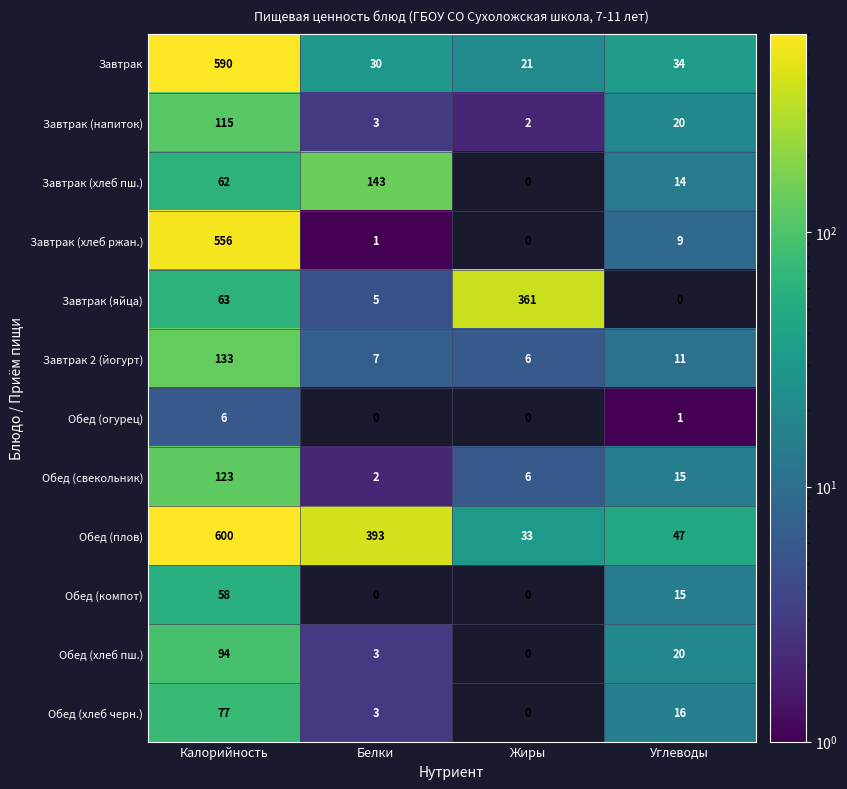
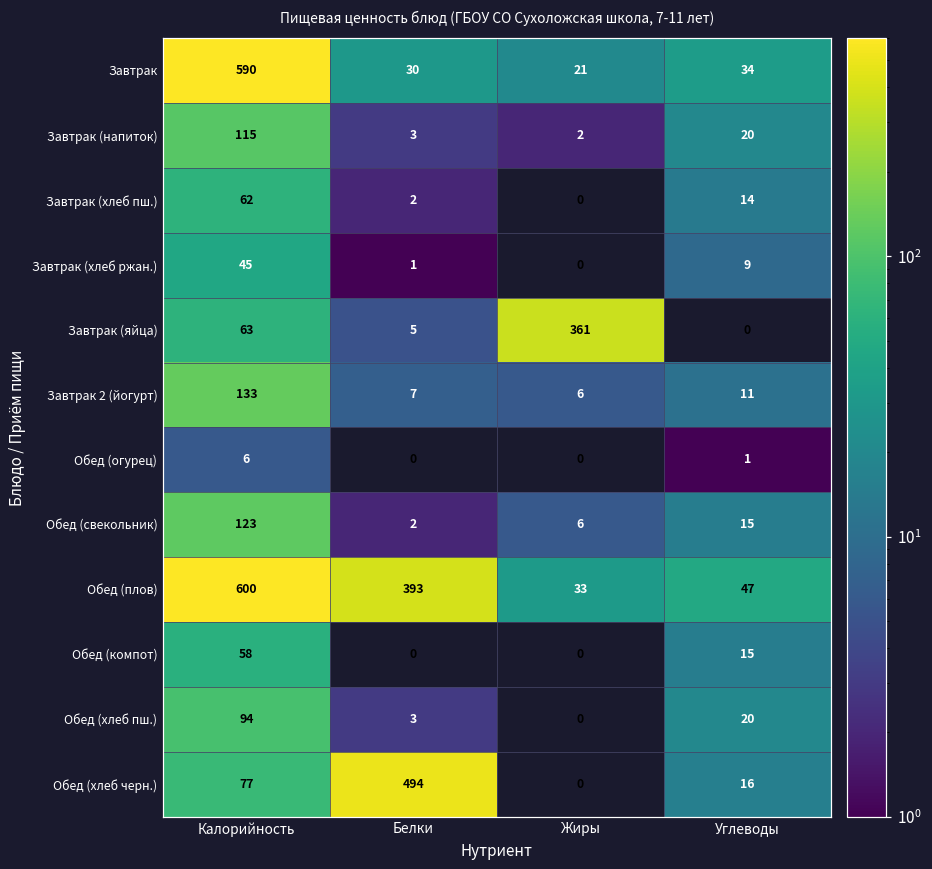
Завтрак (хлеб пш.), Белки: 143 -> 2
Завтрак (хлеб ржан.), Калорийность: 556 -> 45
Обед (хлеб черн.), Белки: 3 -> 494
